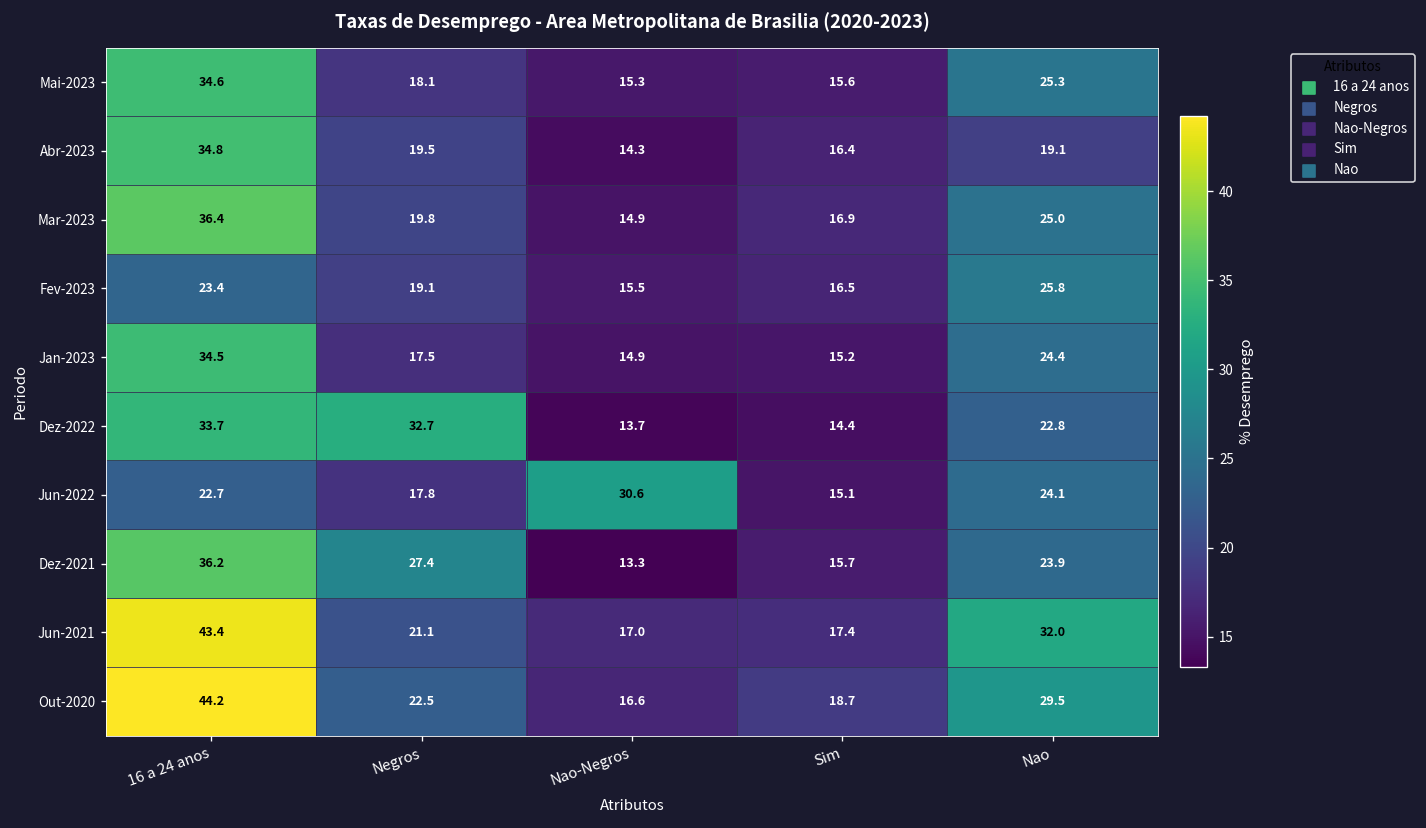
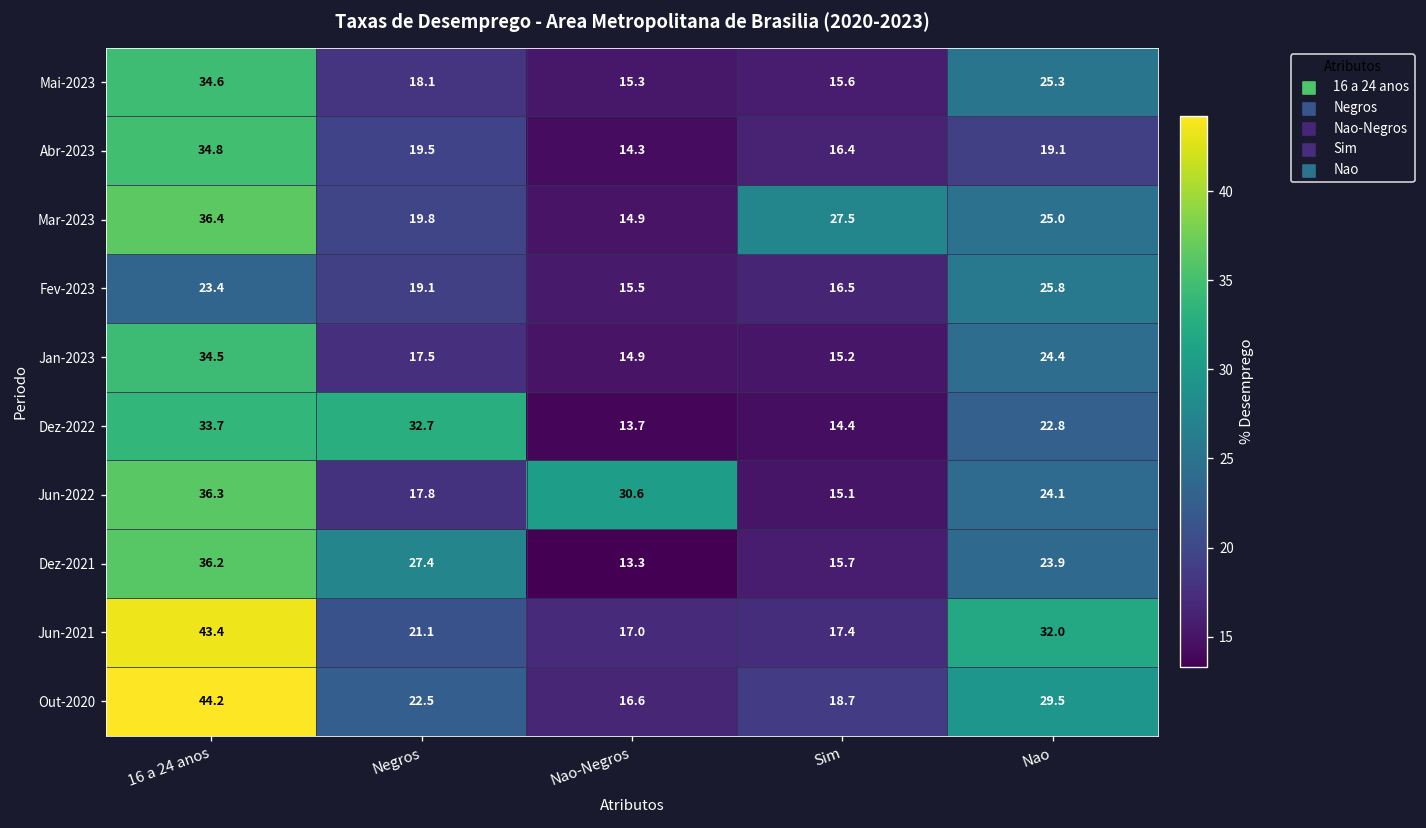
Mar-2023, Sim: 16.9 -> 27.5
Jun-2022, 16 a 24 anos: 22.7 -> 36.3
